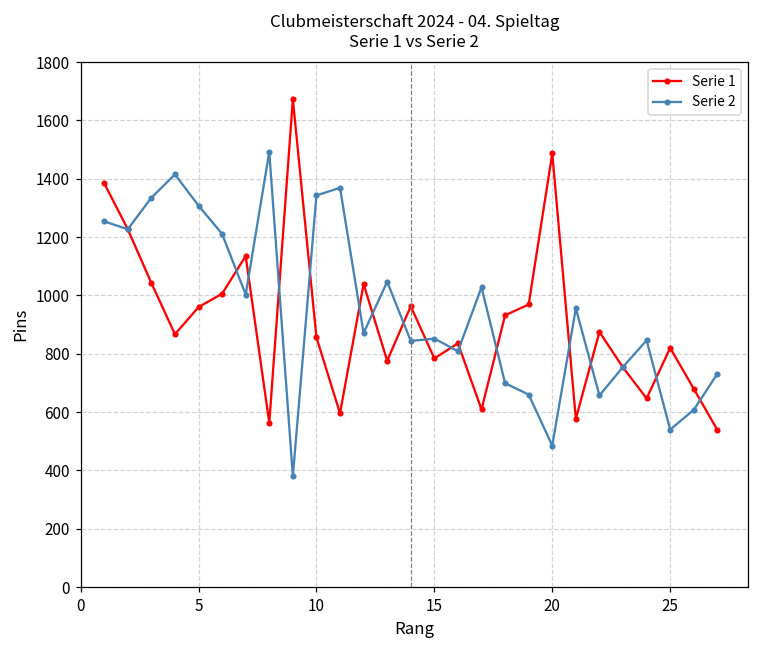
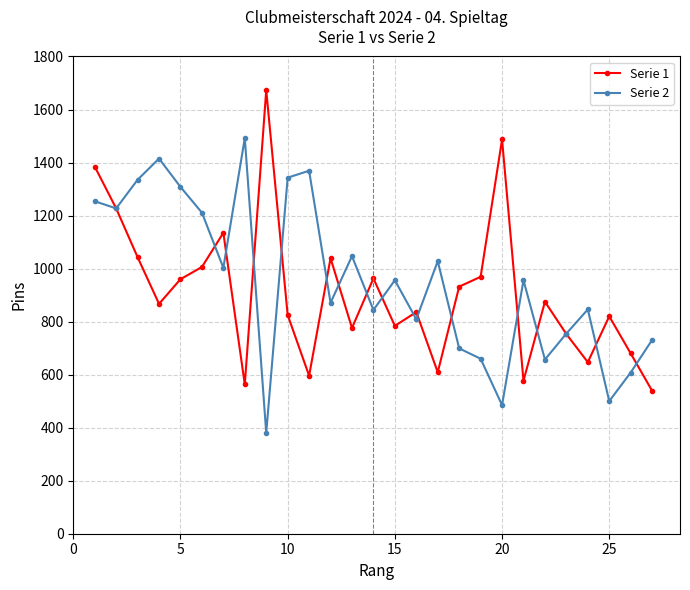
Serie 1, 10: 860 -> 830
Serie 2, 15: 850 -> 960
Serie 2, 25: 540 -> 500
